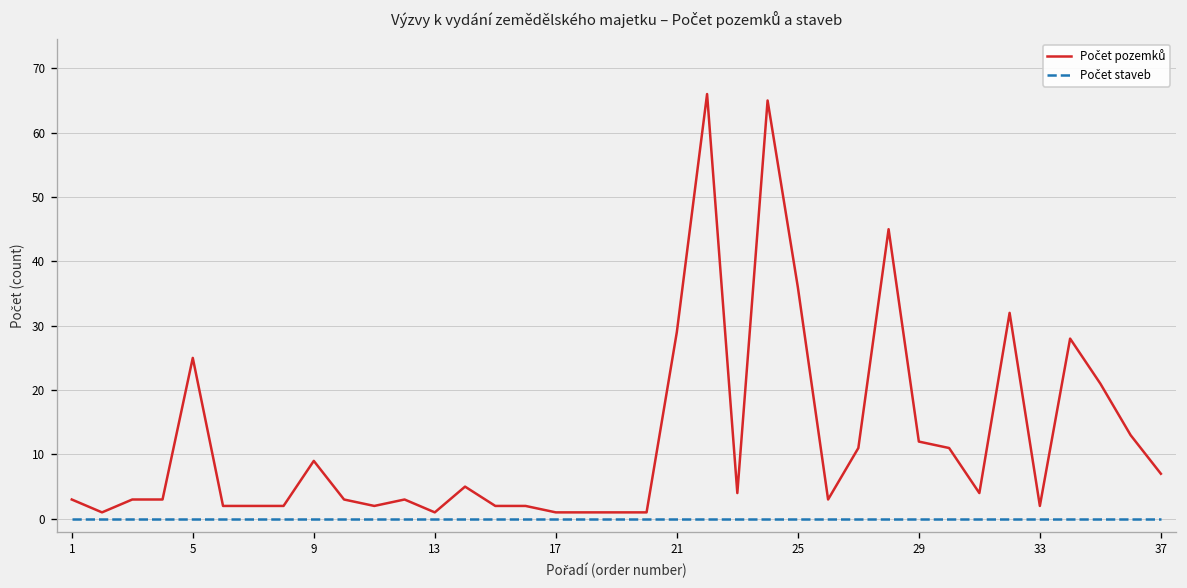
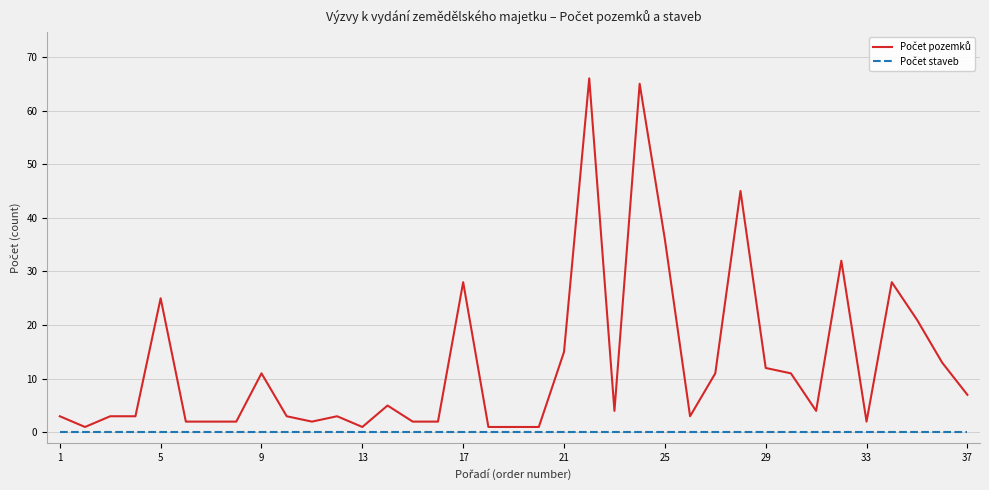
Počet pozemků, 9: 9 -> 11
Počet pozemků, 17: 1 -> 28
Počet pozemků, 21: 29 -> 15
